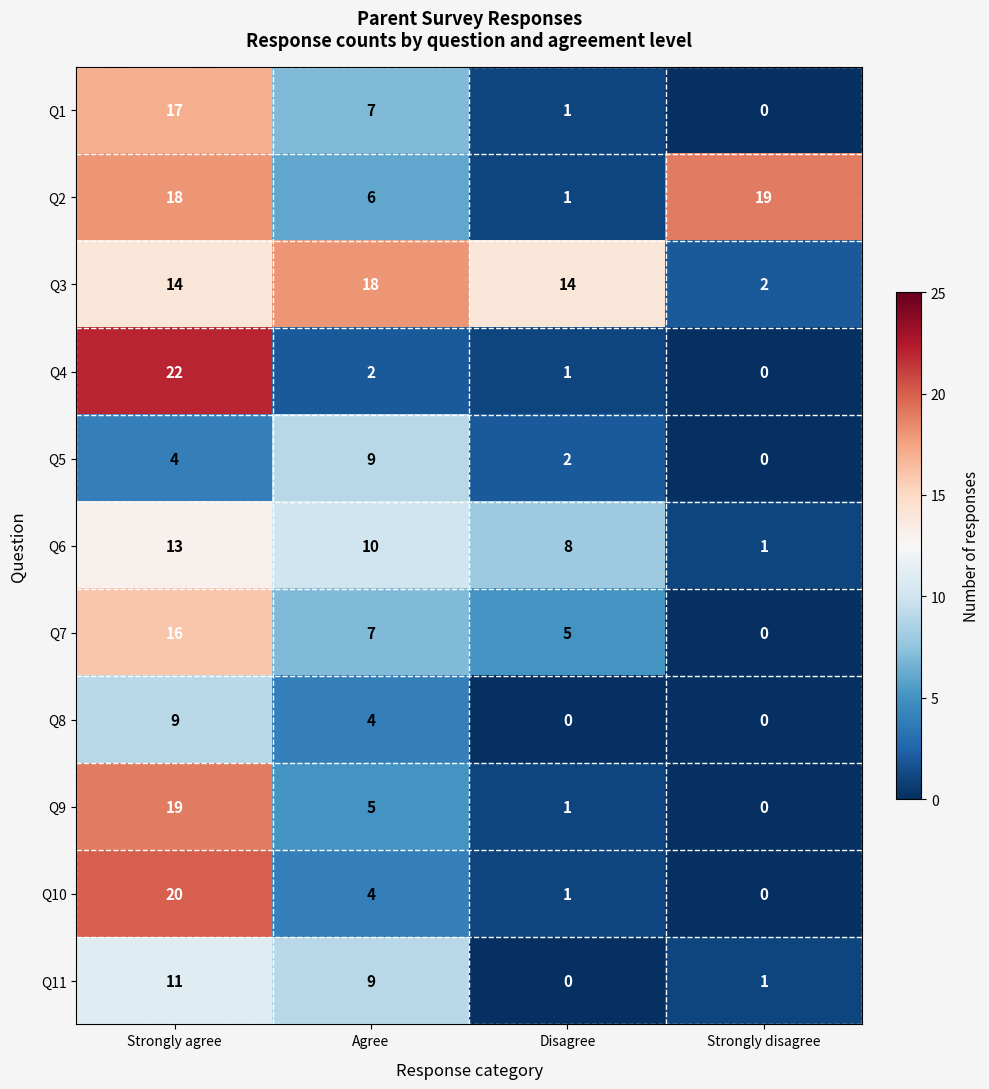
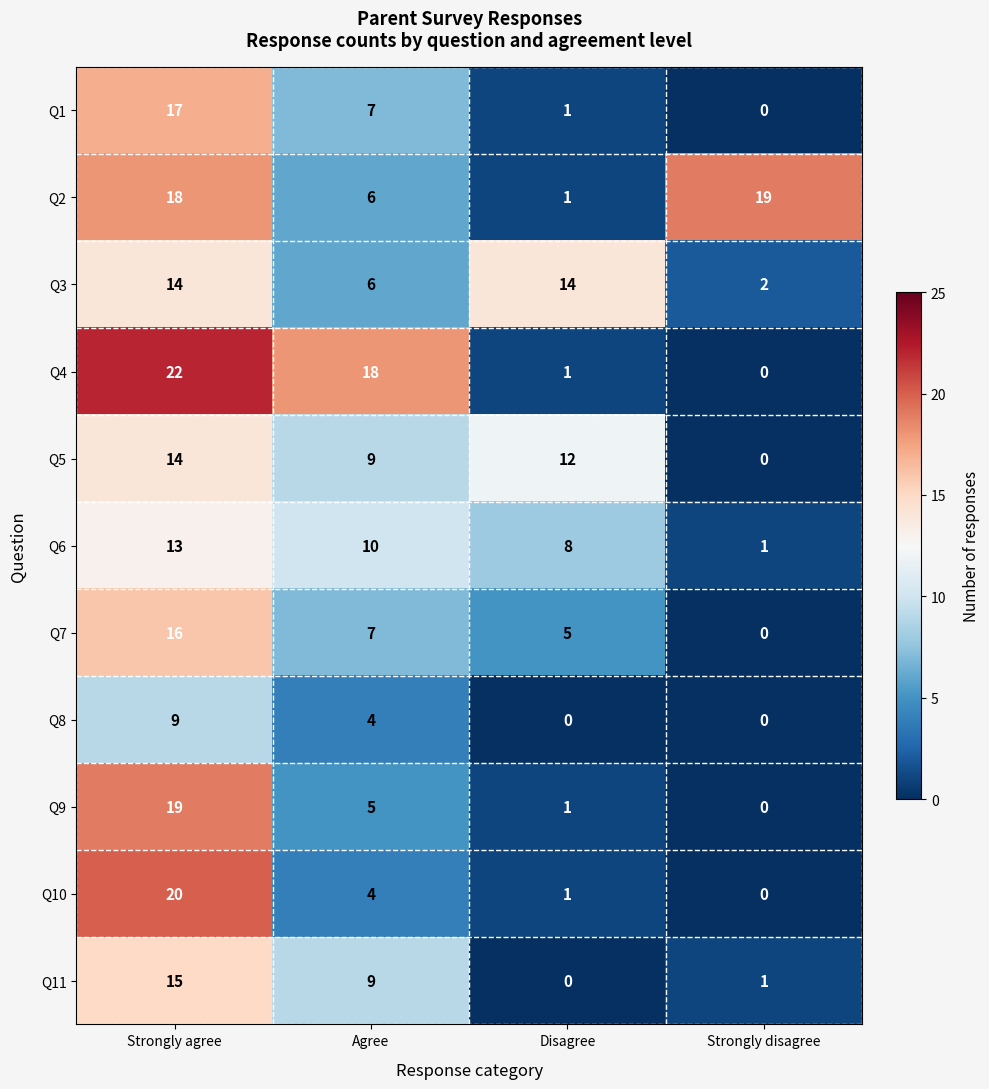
Q3, Agree: 18 -> 6
Q4, Agree: 2 -> 18
Q5, Strongly agree: 4 -> 14
Q5, Disagree: 2 -> 12
Q11, Strongly agree: 11 -> 15
